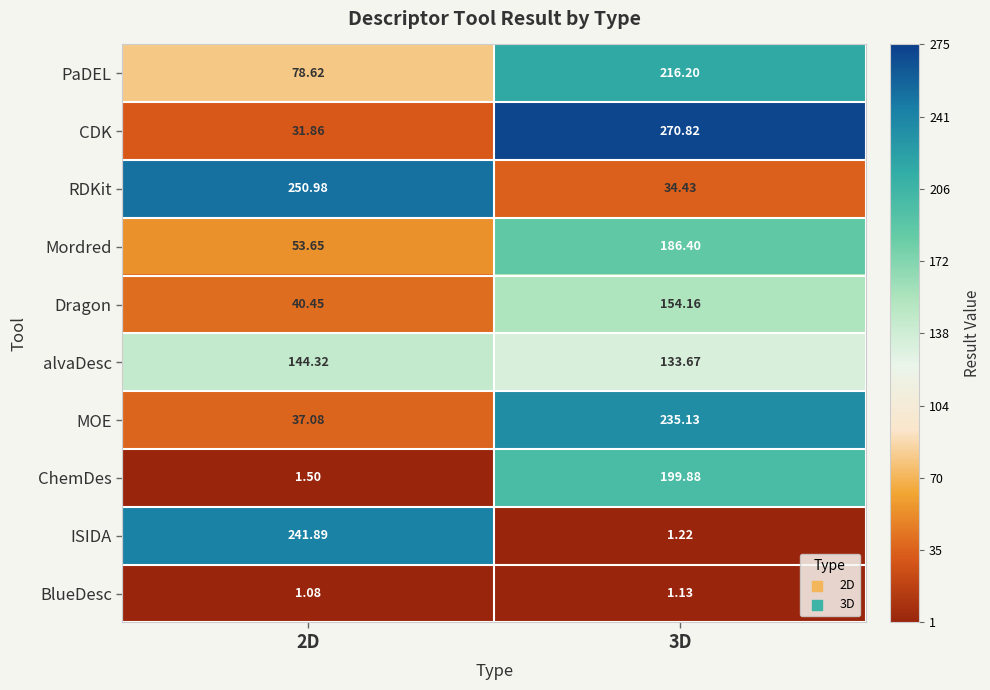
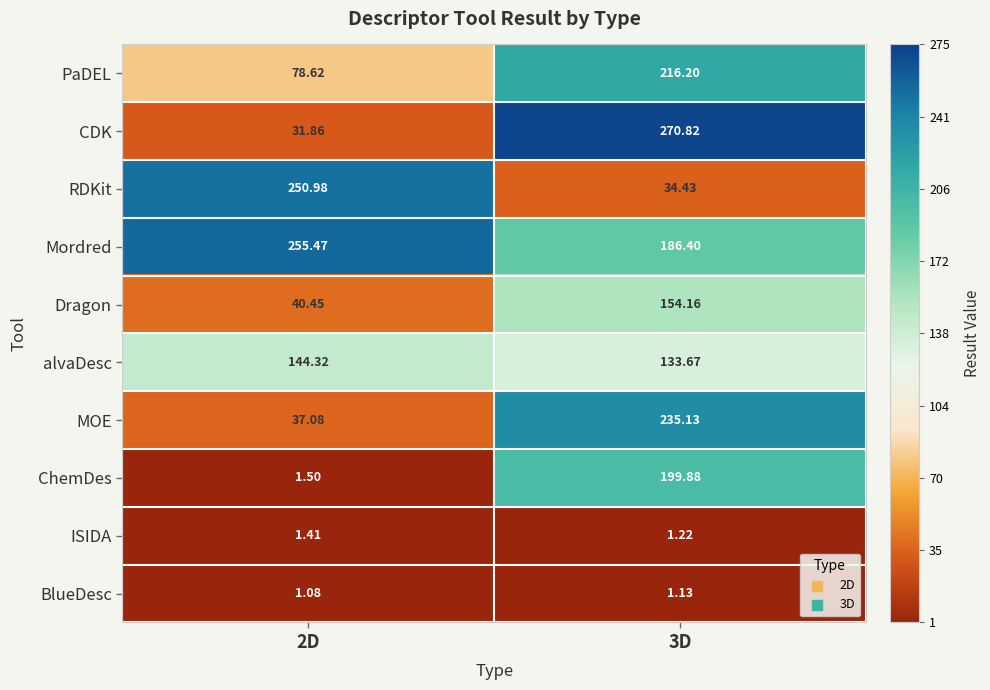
Mordred, 2D: 53.65 -> 255.47
ISIDA, 2D: 241.89 -> 1.41
